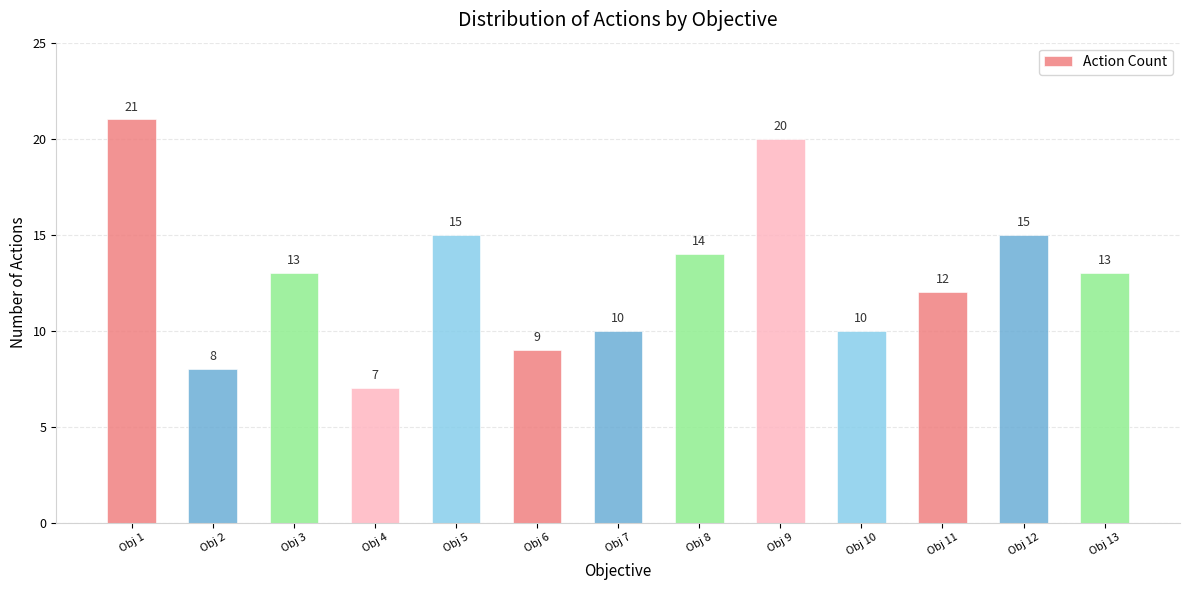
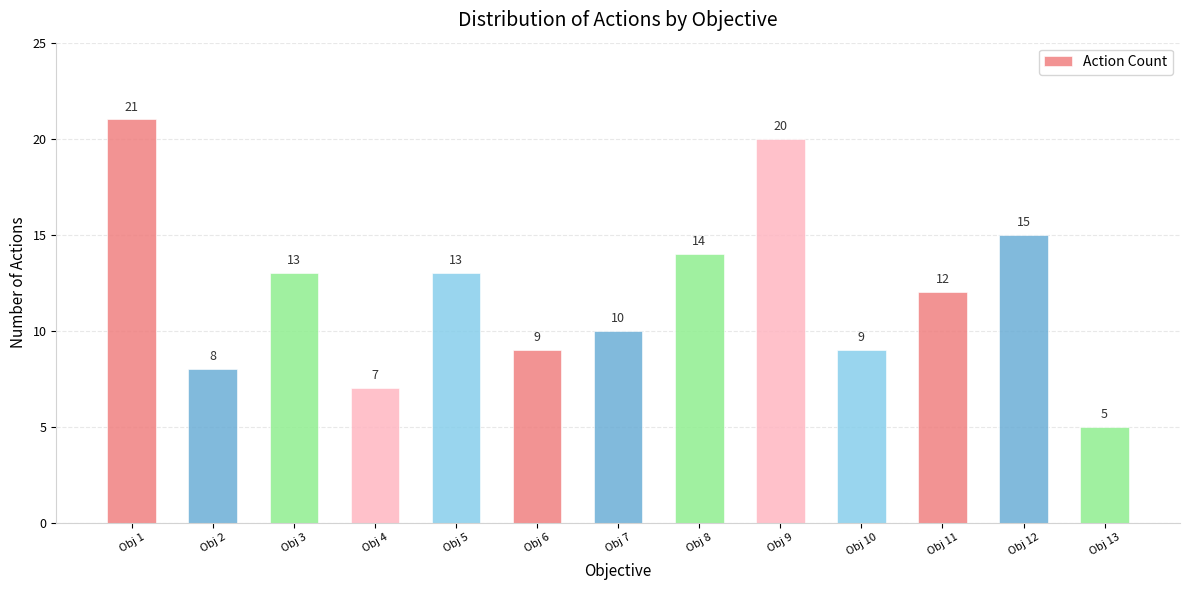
Obj 5: 15 -> 13
Obj 10: 10 -> 9
Obj 13: 13 -> 5
